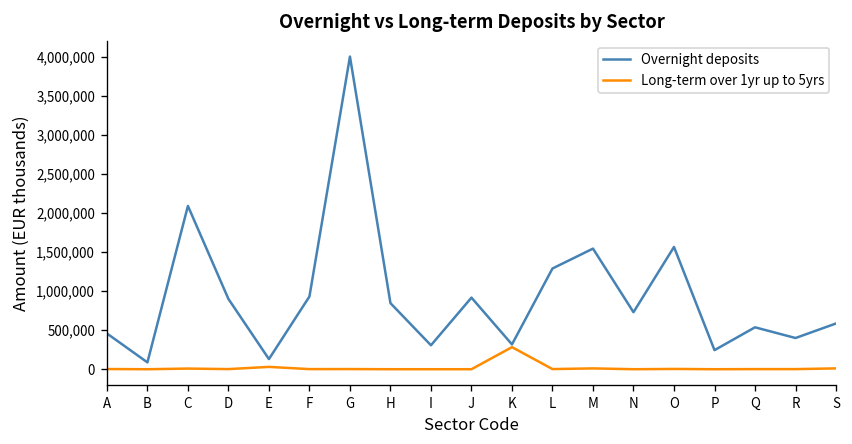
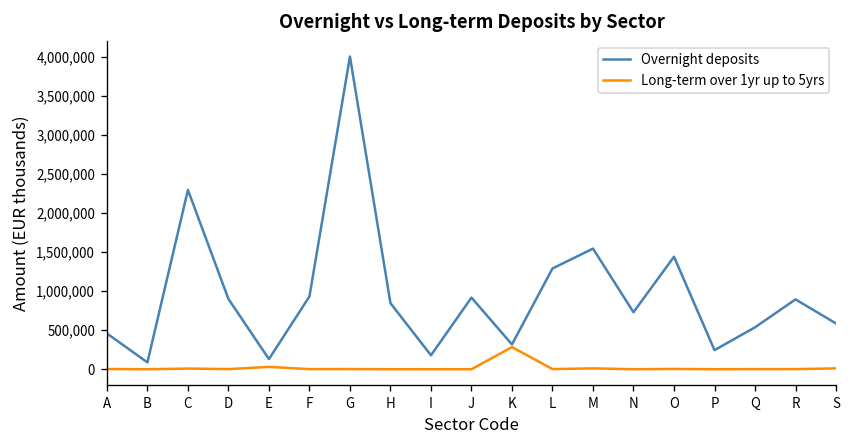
Overnight deposits, C: 2,100,000 -> 2,300,000
Overnight deposits, I: 300,000 -> 200,000
Overnight deposits, O: 1,600,000 -> 1,400,000
Overnight deposits, R: 400,000 -> 900,000
